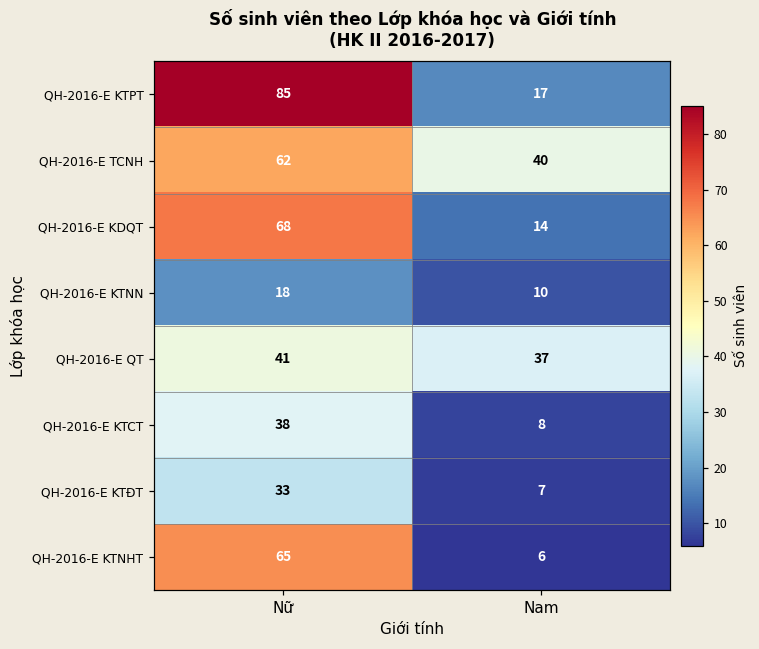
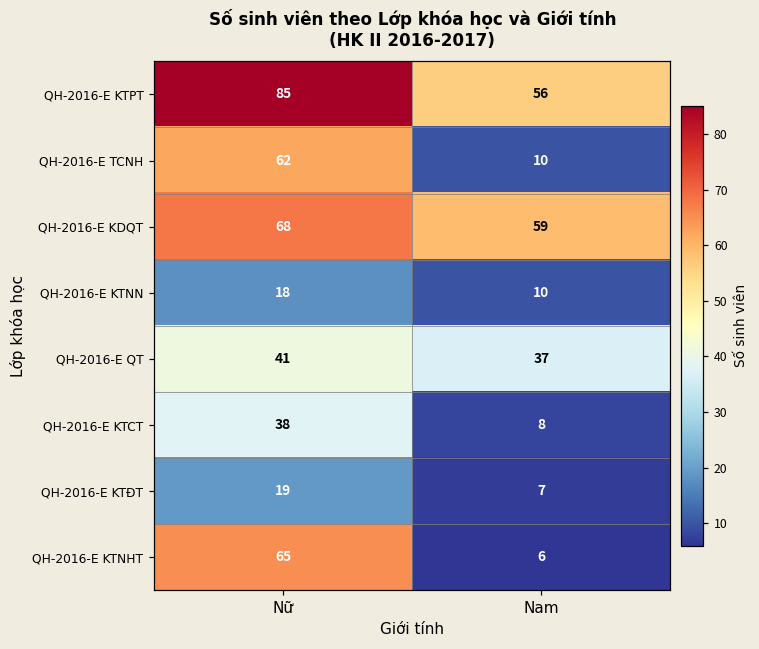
QH-2016-E KTPT, Nam: 17 -> 56
QH-2016-E TCNH, Nam: 40 -> 10
QH-2016-E KDQT, Nam: 14 -> 59
QH-2016-E KTĐT, Nữ: 33 -> 19
